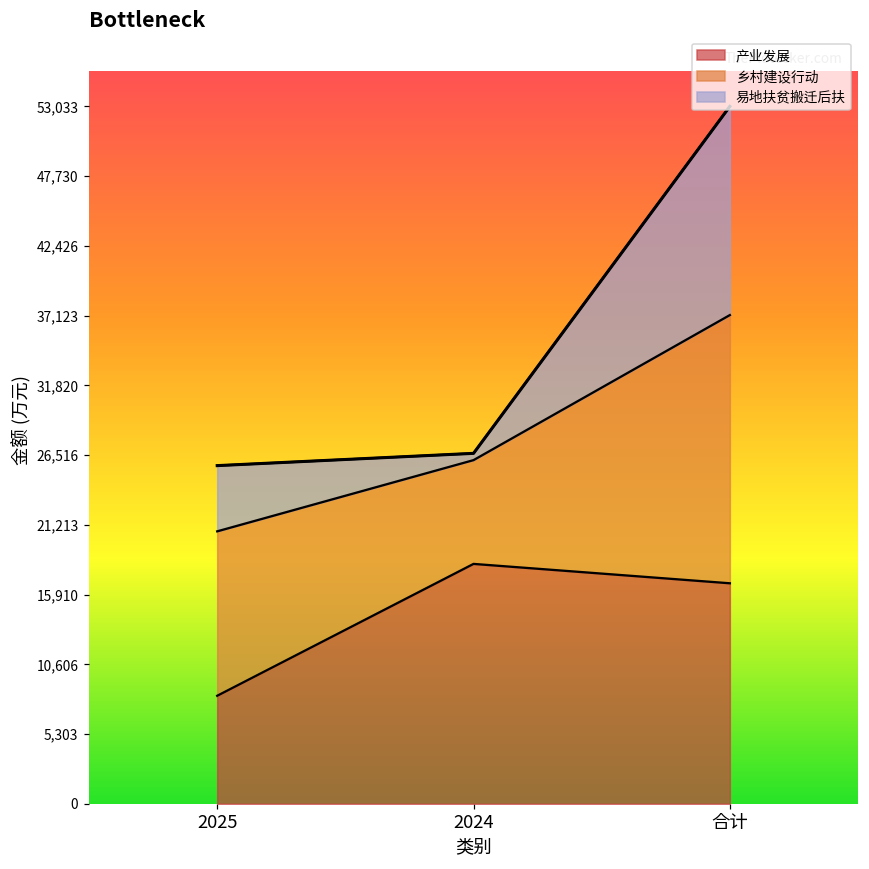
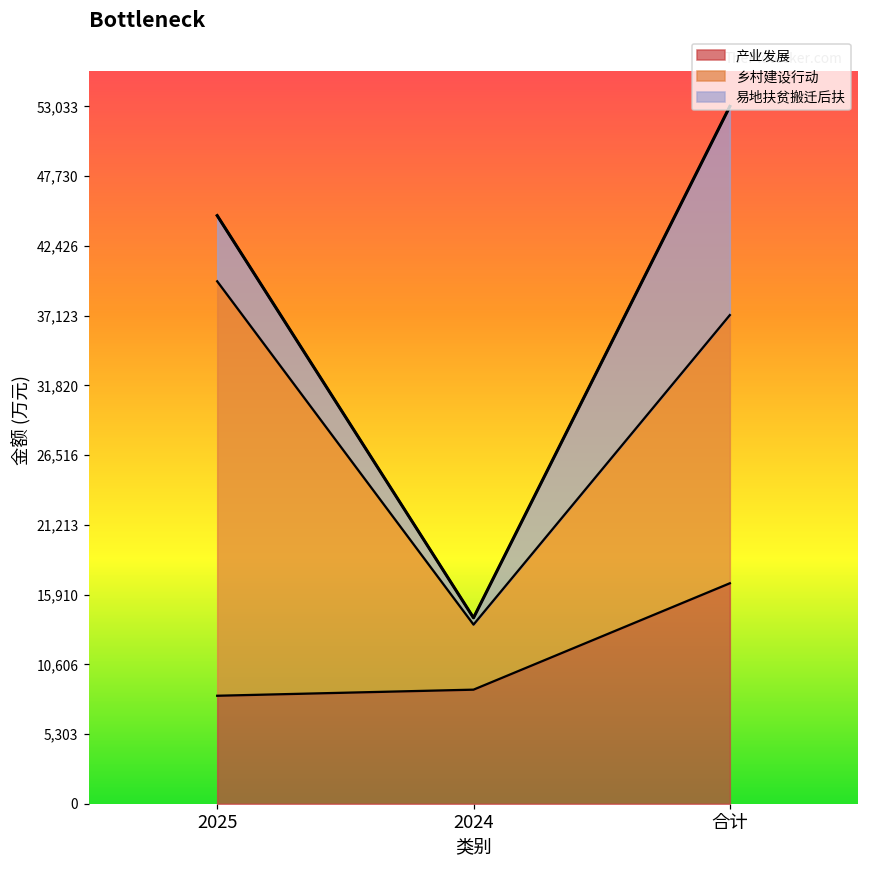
乡村建设行动, 2025: 12,500 -> 31,500
产业发展, 2024: 18,200 -> 8,700
乡村建设行动, 2024: 7,900 -> 4,900
